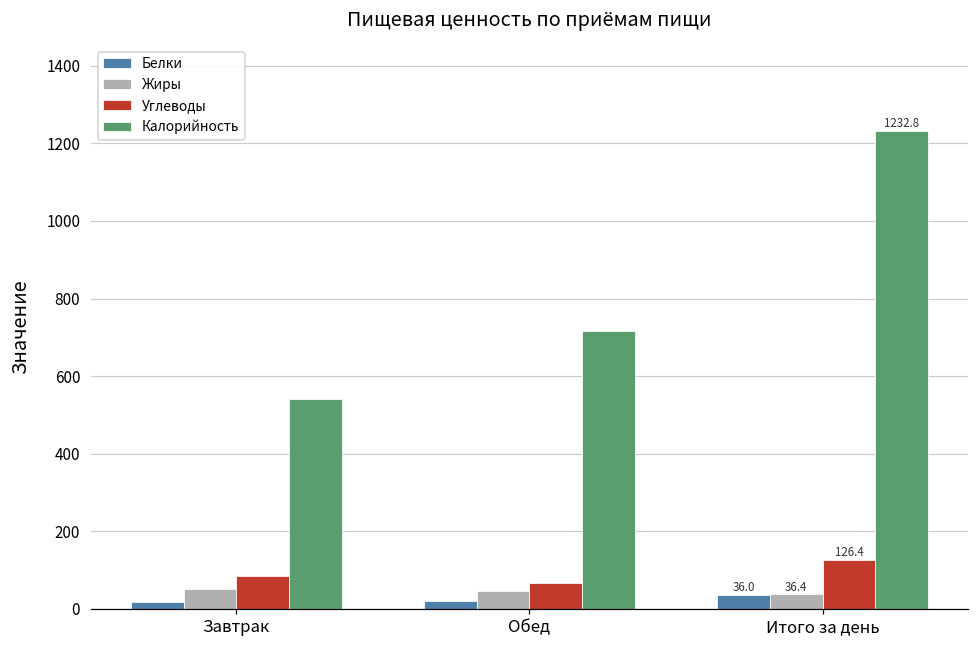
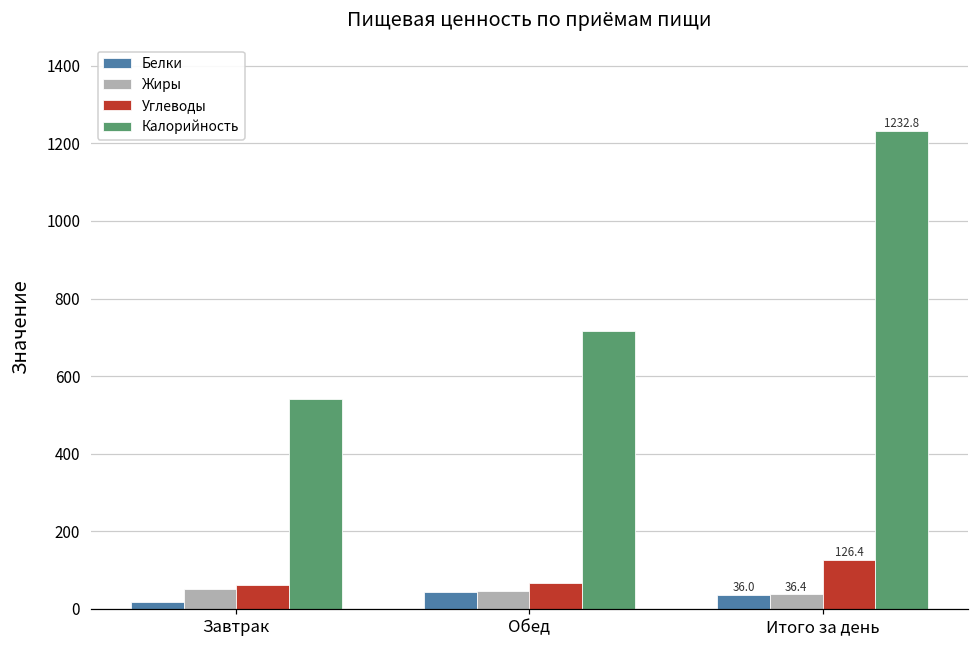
Углеводы, Завтрак: 80 -> 60
Белки, Обед: 20 -> 40
